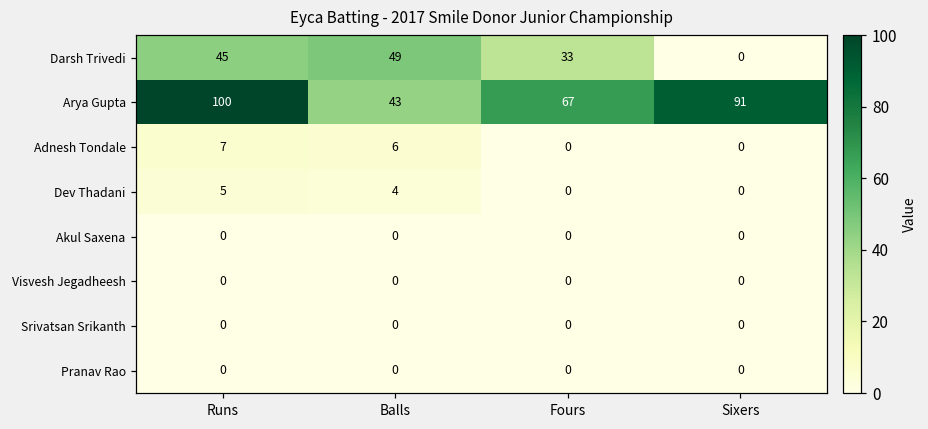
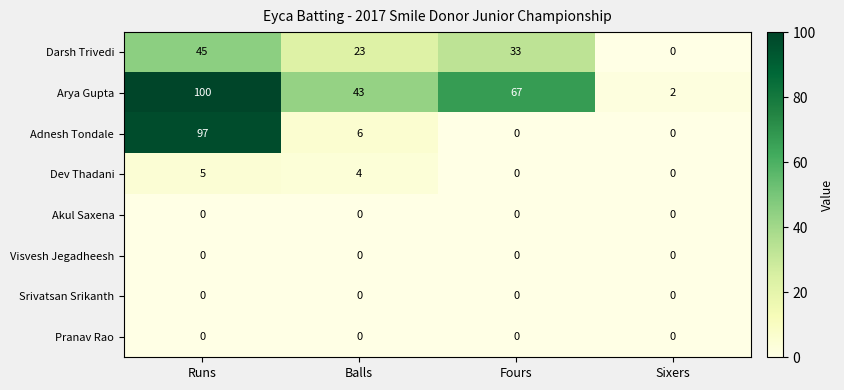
Darsh Trivedi, Balls: 49 -> 23
Arya Gupta, Sixers: 91 -> 2
Adnesh Tondale, Runs: 7 -> 97
